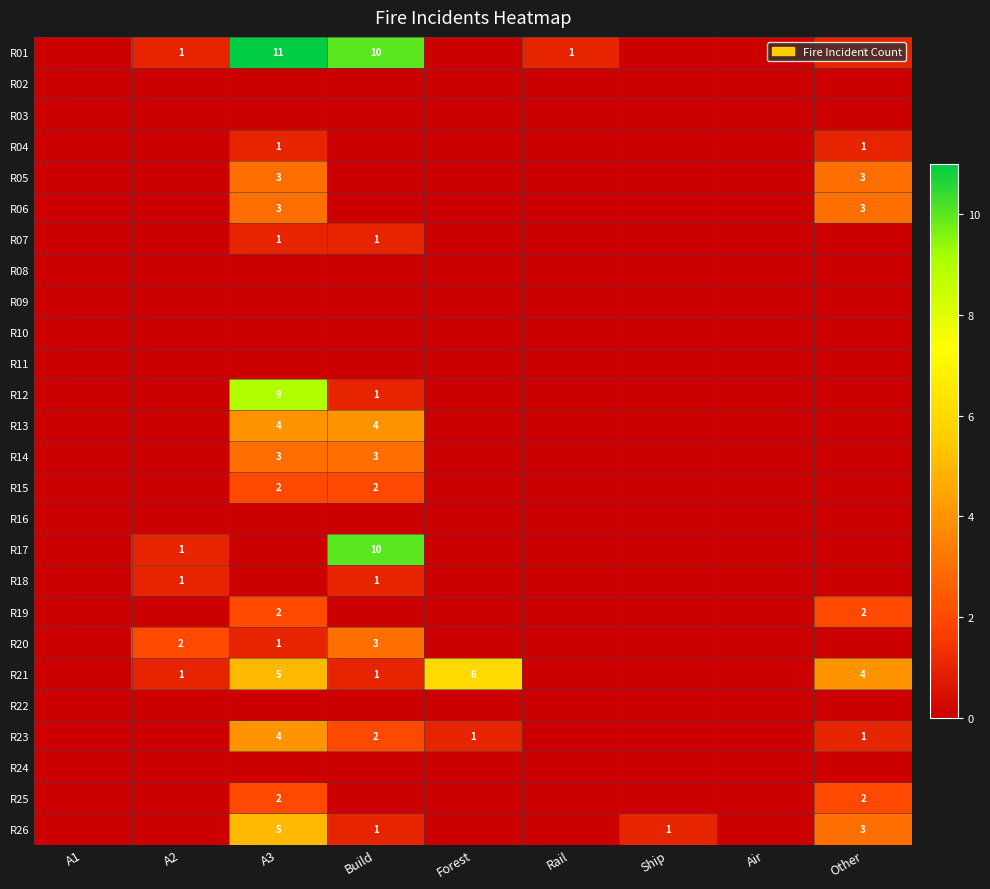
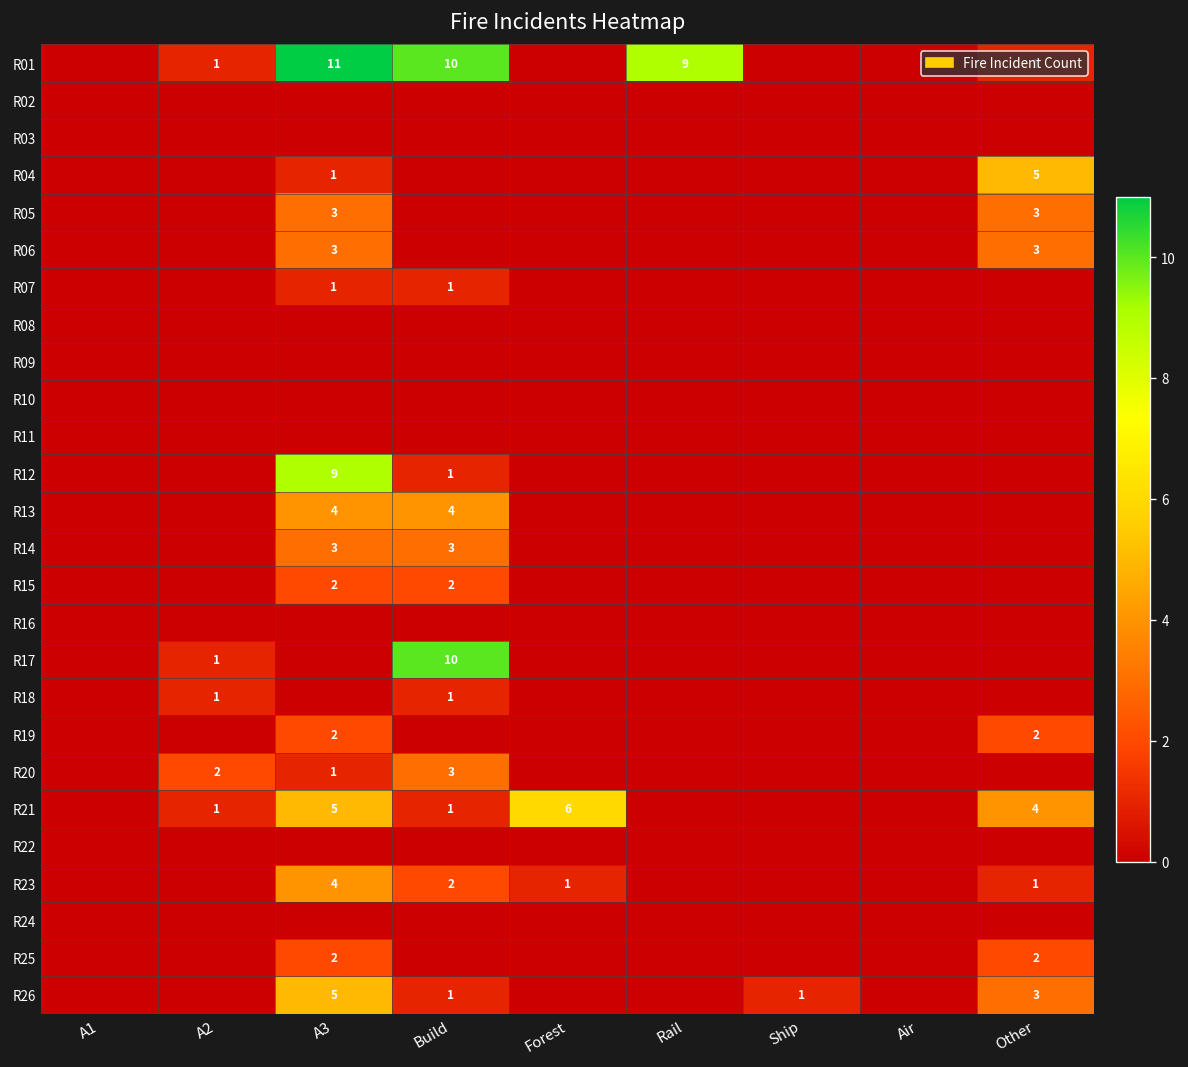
R01, Rail: 1 -> 9
R04, Other: 1 -> 5
